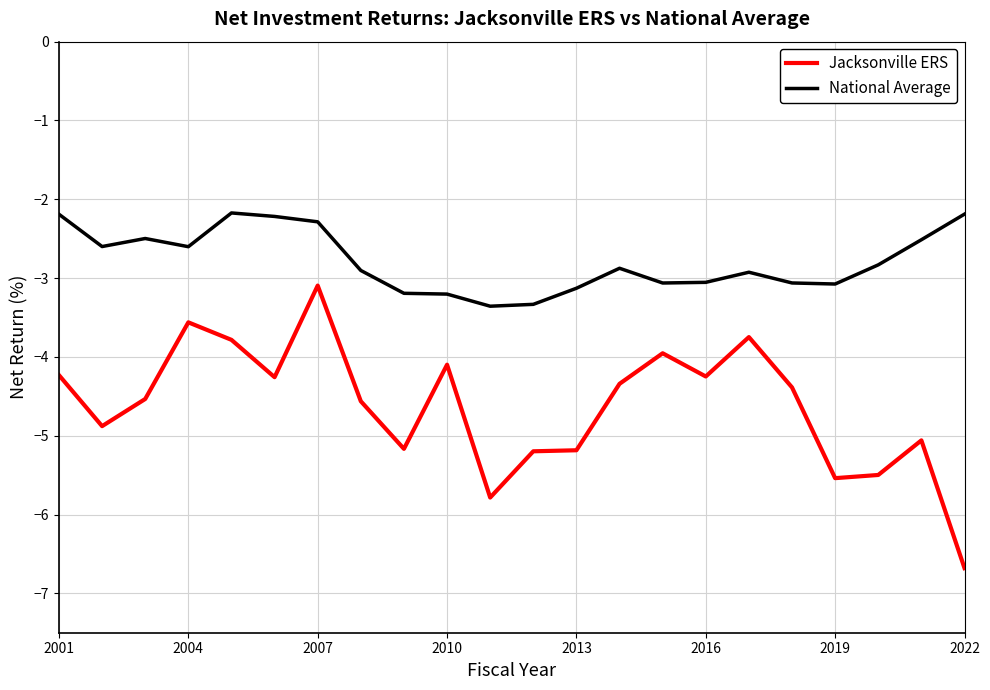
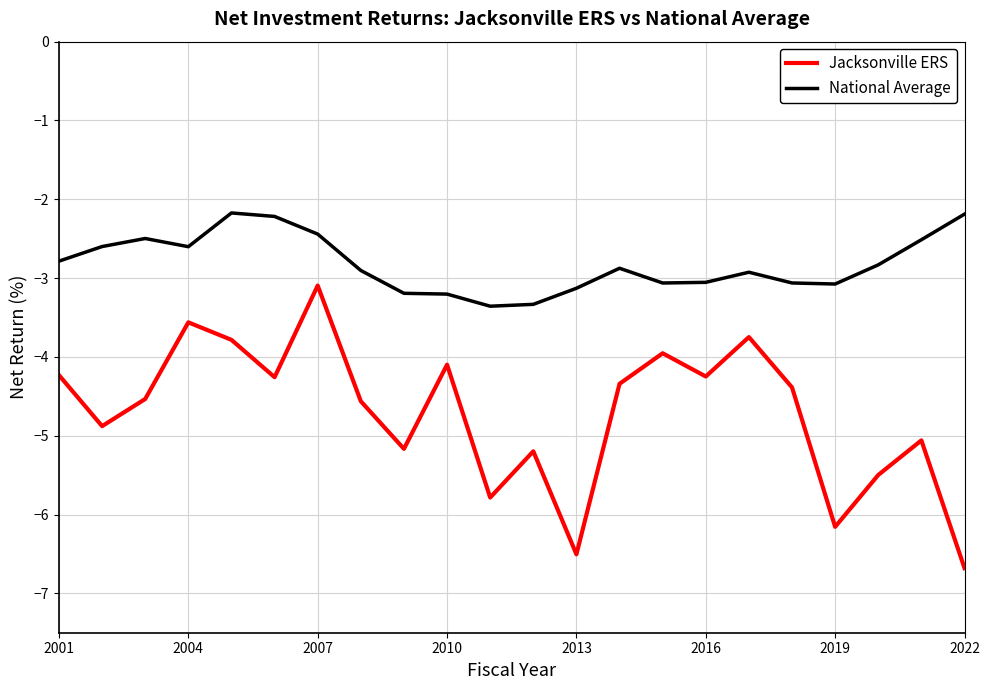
National Average, 2001: -2.2 -> -2.8
National Average, 2007: -2.3 -> -2.4
Jacksonville ERS, 2013: -5.2 -> -6.5
Jacksonville ERS, 2019: -5.5 -> -6.2
